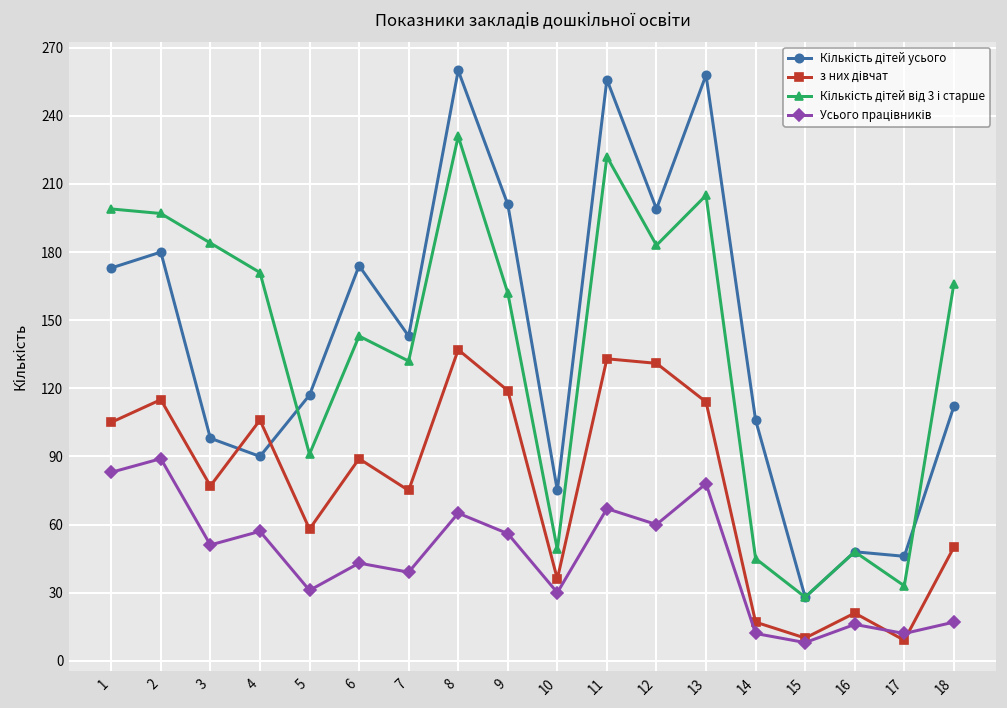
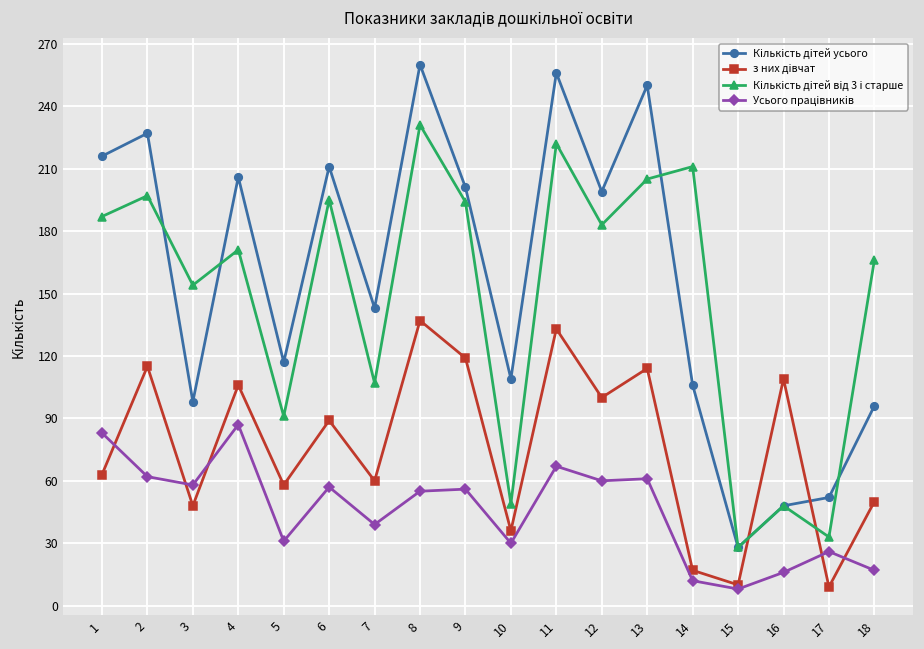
Кількість дітей усього, 1: 173 -> 216
з них дівчат, 1: 105 -> 63
Кількість дітей від 3 і старше, 1: 199 -> 187
Кількість дітей усього, 2: 180 -> 227
Усього працівників, 2: 89 -> 62
з них дівчат, 3: 77 -> 48
Кількість дітей від 3 і старше, 3: 184 -> 154
Усього працівників, 3: 51 -> 58
Кількість дітей усього, 4: 90 -> 206
Усього працівників, 4: 57 -> 87
Кількість дітей усього, 6: 174 -> 211
Кількість дітей від 3 і старше, 6: 143 -> 195
Усього працівників, 6: 43 -> 57
з них дівчат, 7: 75 -> 60
Кількість дітей від 3 і старше, 7: 132 -> 107
Усього працівників, 8: 65 -> 55
Кількість дітей від 3 і старше, 9: 162 -> 194
Кількість дітей усього, 10: 75 -> 109
з них дівчат, 12: 131 -> 100
Кількість дітей усього, 13: 258 -> 250
Усього працівників, 13: 78 -> 61
Кількість дітей від 3 і старше, 14: 45 -> 211
з них дівчат, 16: 21 -> 109
Кількість дітей усього, 17: 46 -> 52
Усього працівників, 17: 12 -> 26
Кількість дітей усього, 18: 112 -> 96
